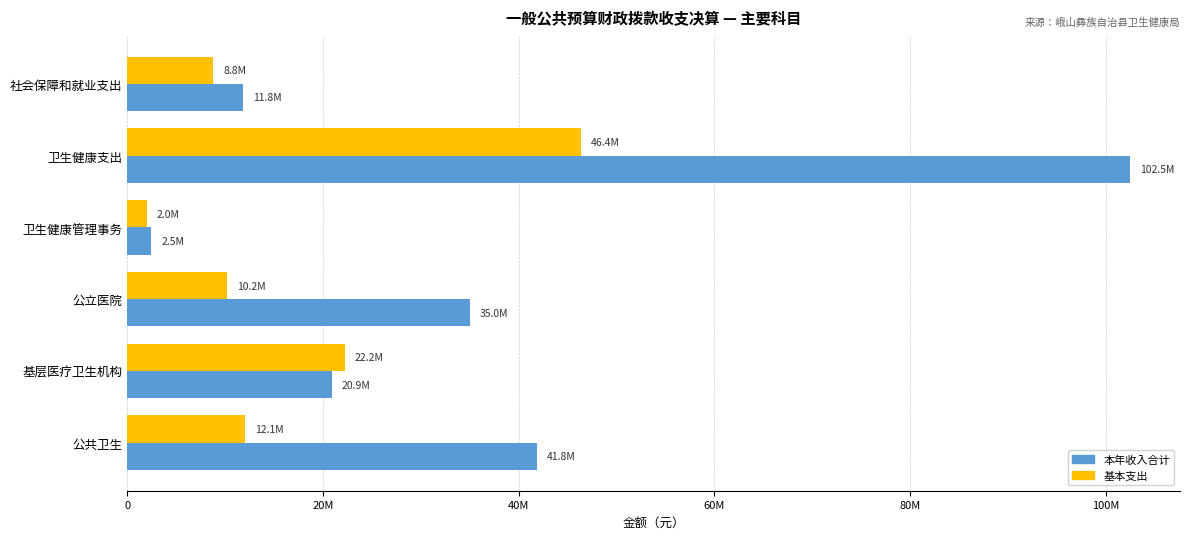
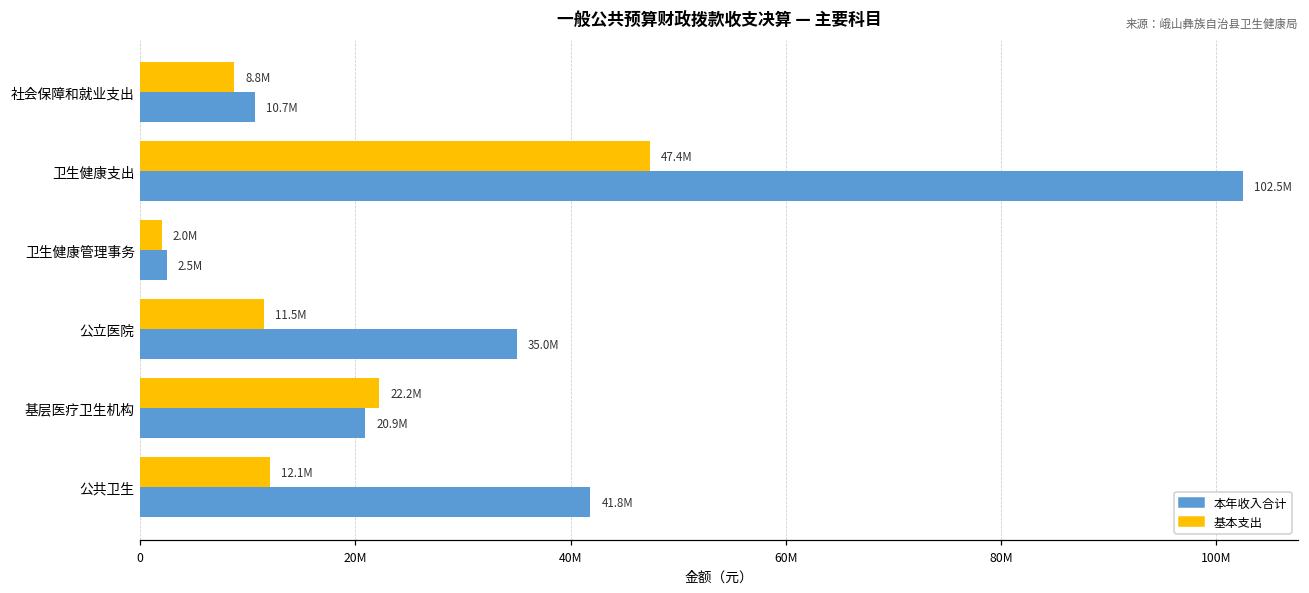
本年收入合计, 社会保障和就业支出: 11.8M -> 10.7M
基本支出, 卫生健康支出: 46.4M -> 47.4M
基本支出, 公立医院: 10.2M -> 11.5M
